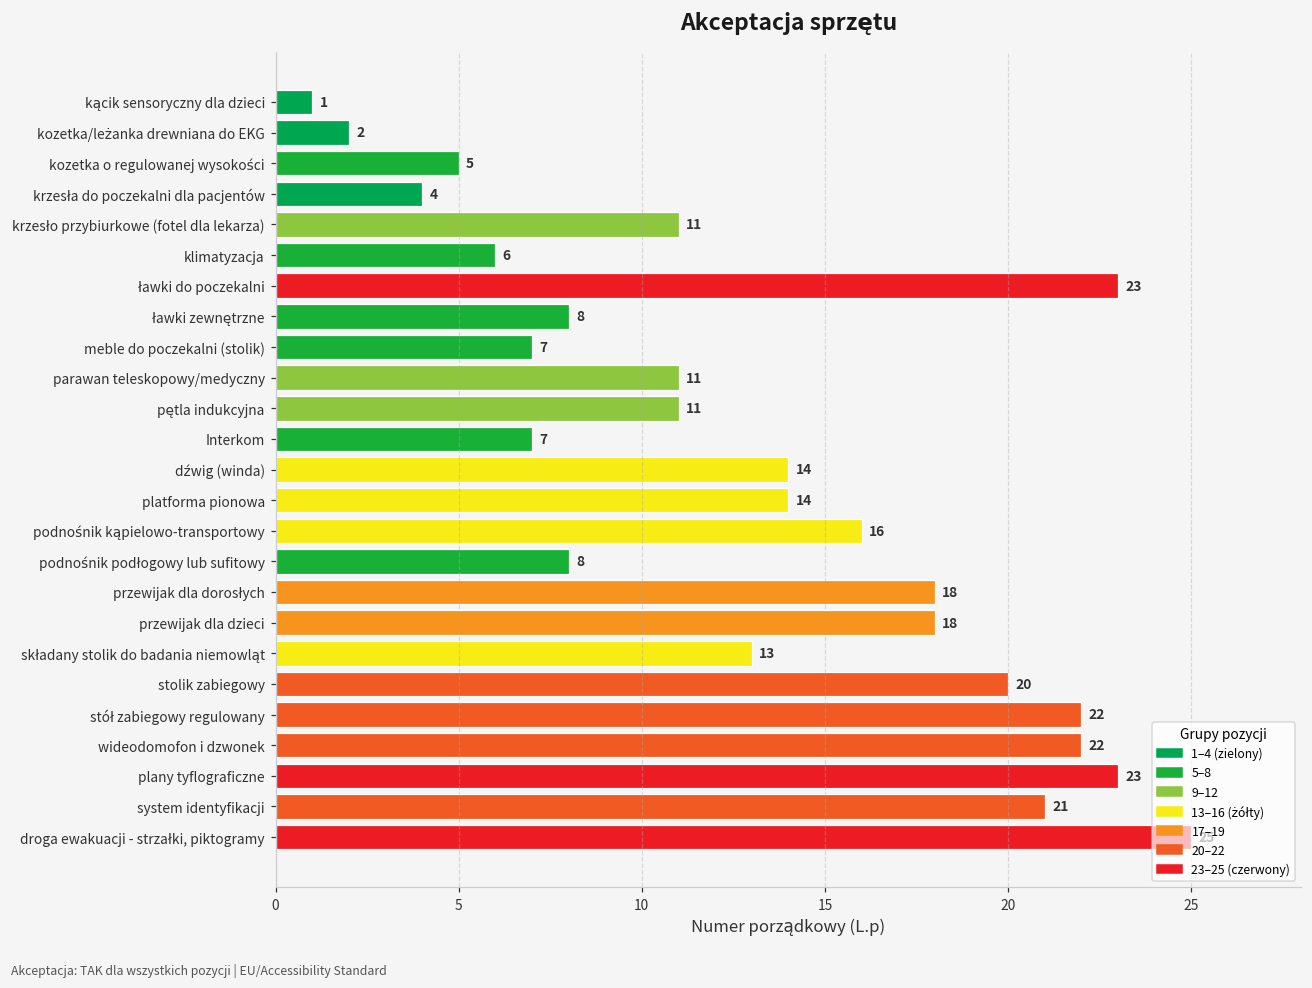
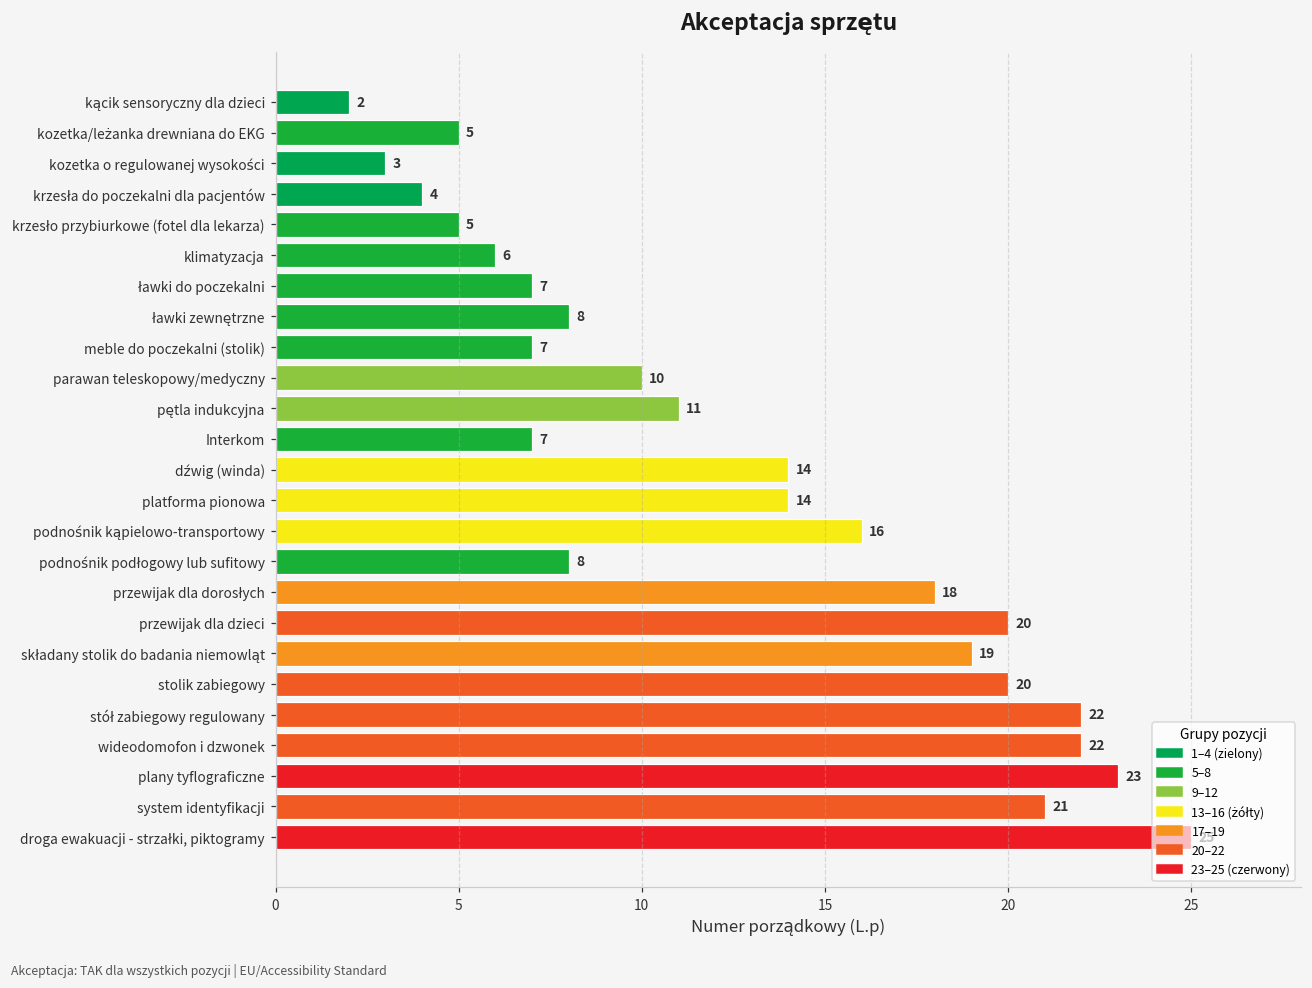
kącik sensoryczny dla dzieci: 1 -> 2
kozetka/leżanka drewniana do EKG: 2 -> 5
kozetka o regulowanej wysokości: 5 -> 3
krzesło przybiurkowe (fotel dla lekarza): 11 -> 5
ławki do poczekalni: 23 -> 7
parawan teleskopowy/medyczny: 11 -> 10
przewijak dla dzieci: 18 -> 20
składany stolik do badania niemowląt: 13 -> 19
